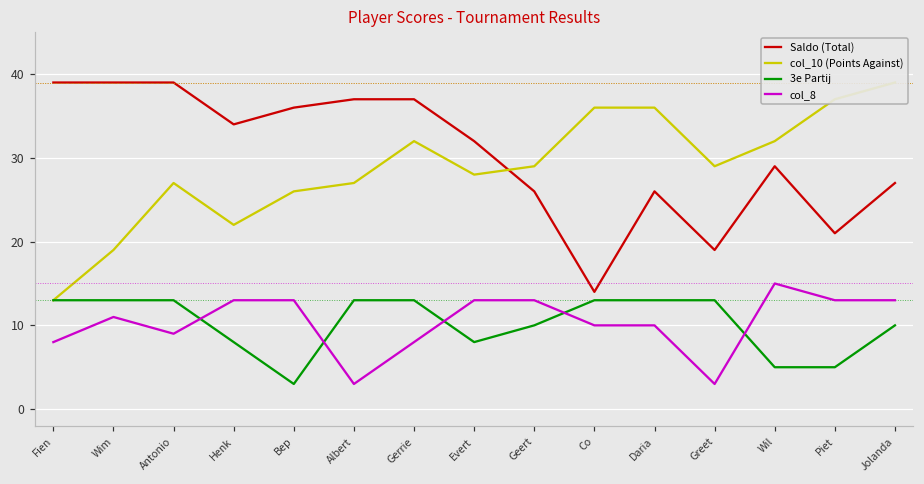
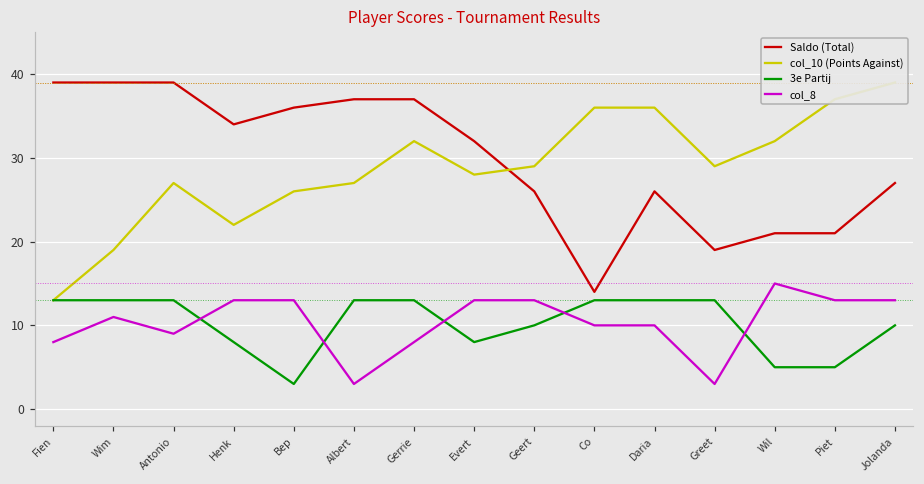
Saldo (Total), Wil: 29 -> 21
